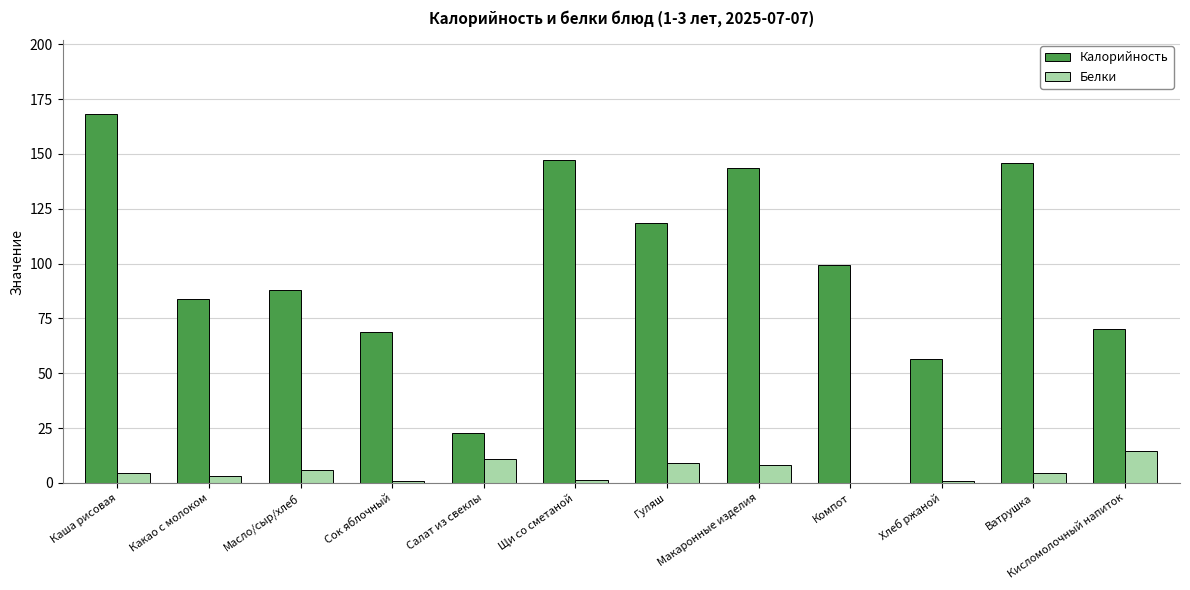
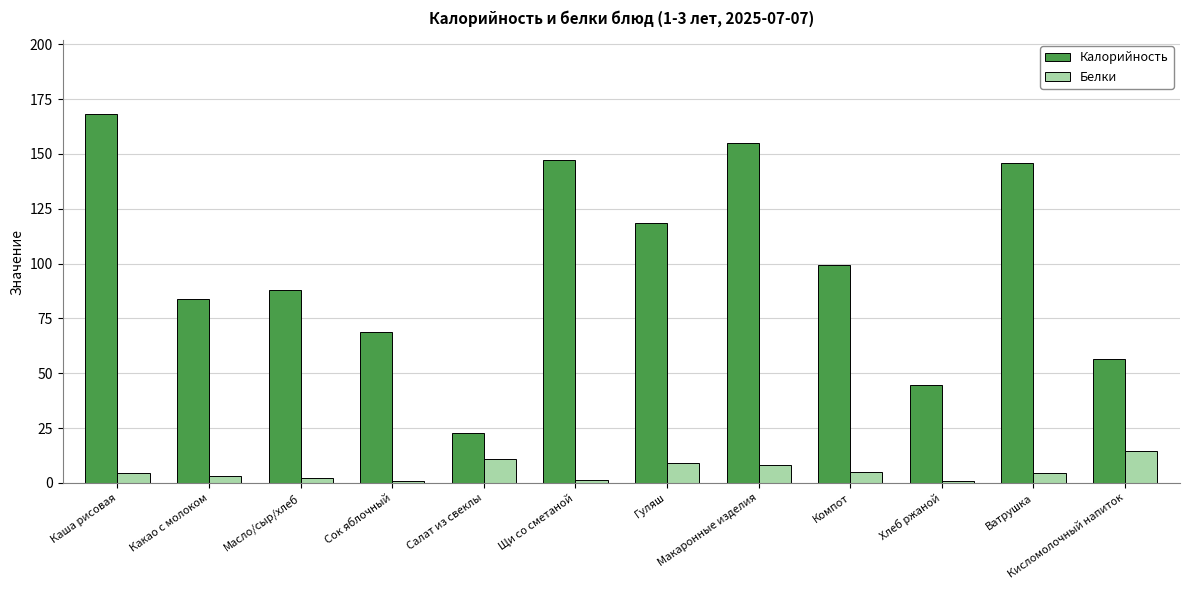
Белки, Масло/сыр/хлеб: 6 -> 2
Калорийность, Макаронные изделия: 144 -> 155
Белки, Компот: 0 -> 5
Калорийность, Хлеб ржаной: 57 -> 45
Калорийность, Кисломолочный напиток: 70 -> 57
